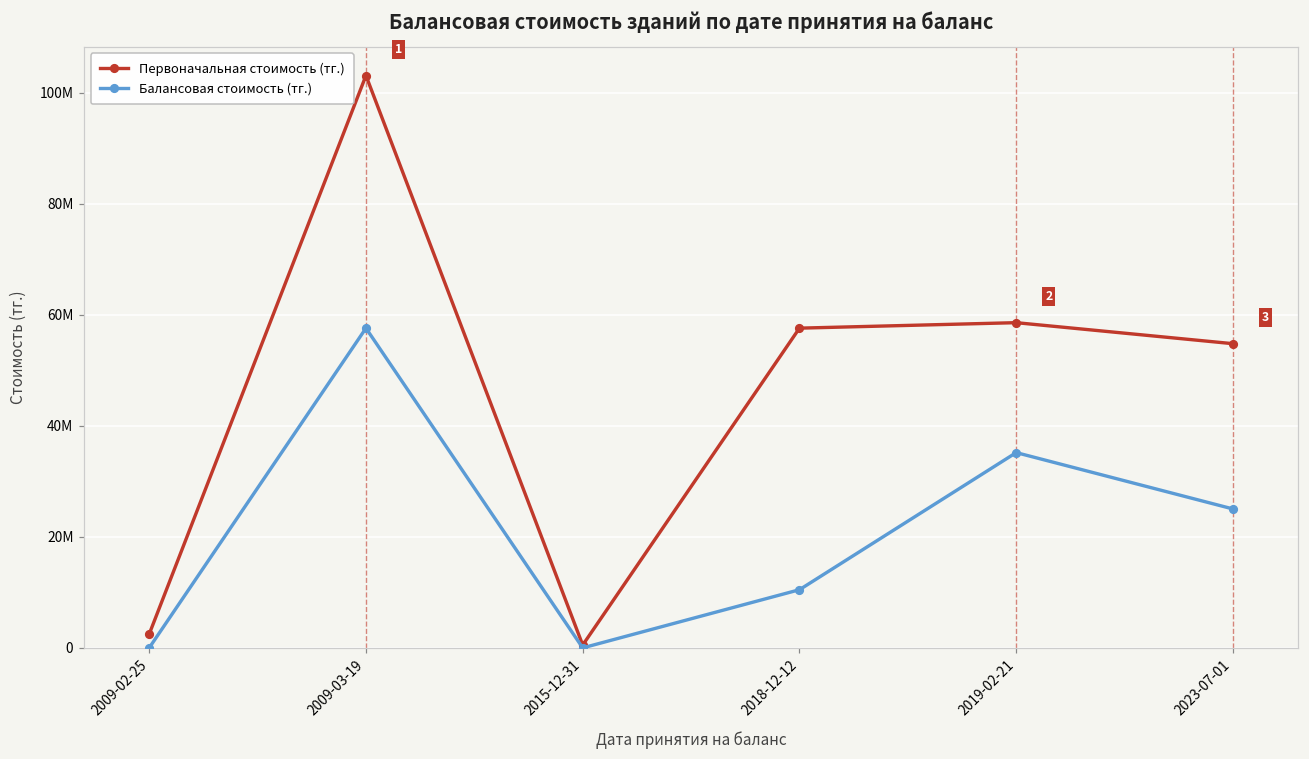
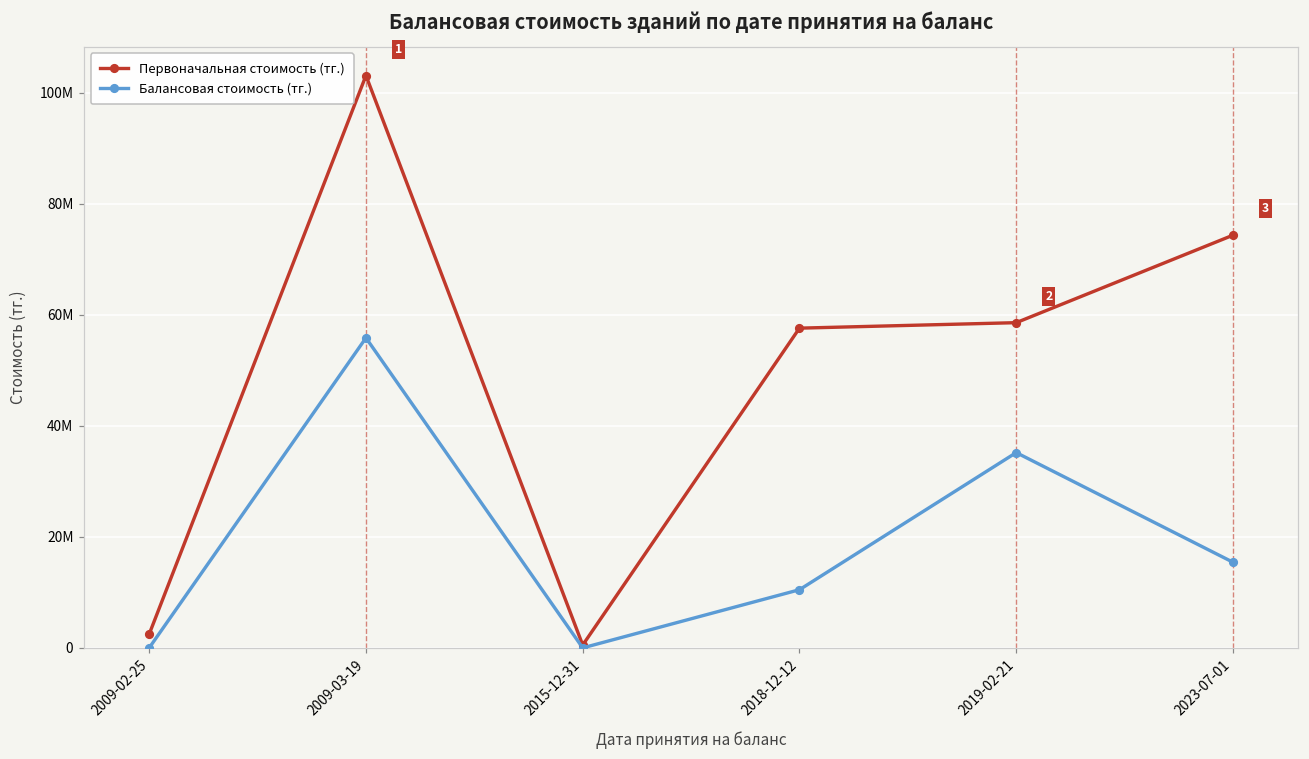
Балансовая стоимость (тг.), 2009-03-19: 58000000 -> 56000000
Первоначальная стоимость (тг.), 2023-07-01: 55000000 -> 74000000
Балансовая стоимость (тг.), 2023-07-01: 25000000 -> 15000000
